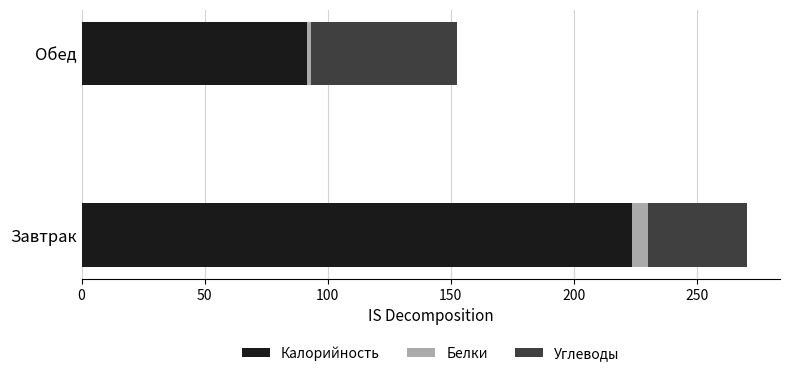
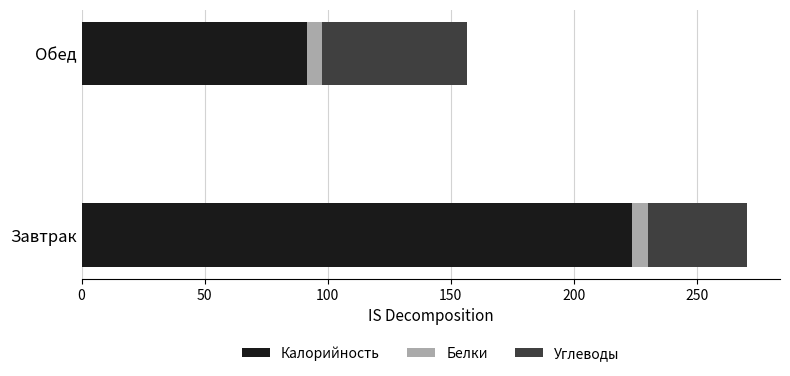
Белки, Обед: 2 -> 6
